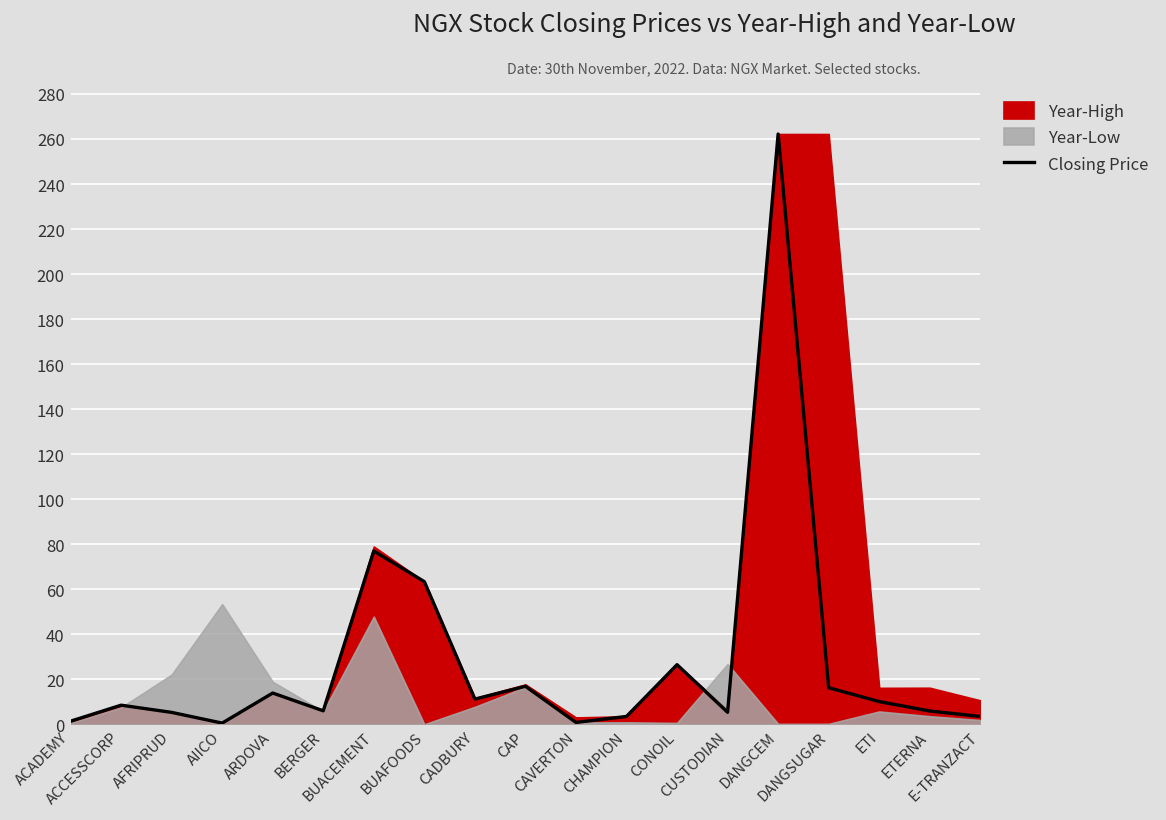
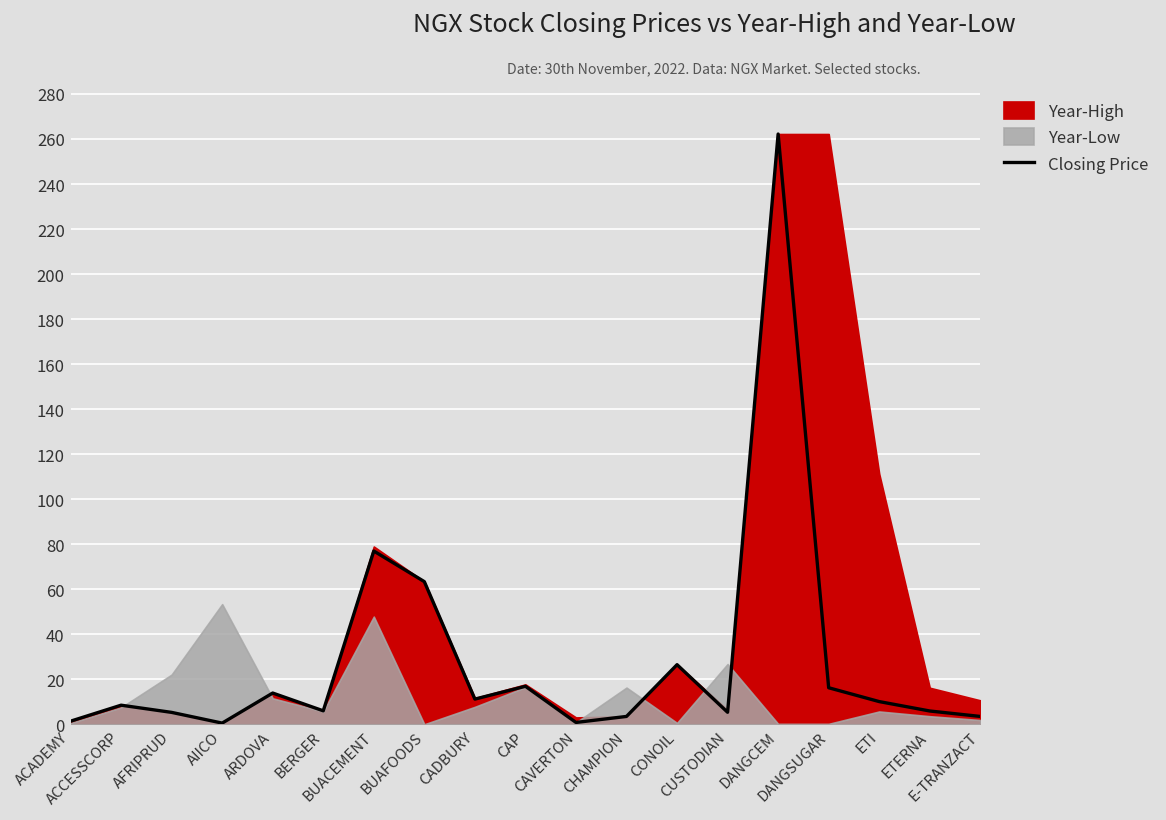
Year-Low, ARDOVA: 19 -> 12
Year-Low, CHAMPION: 1 -> 16
Year-High, ETI: 16 -> 111
